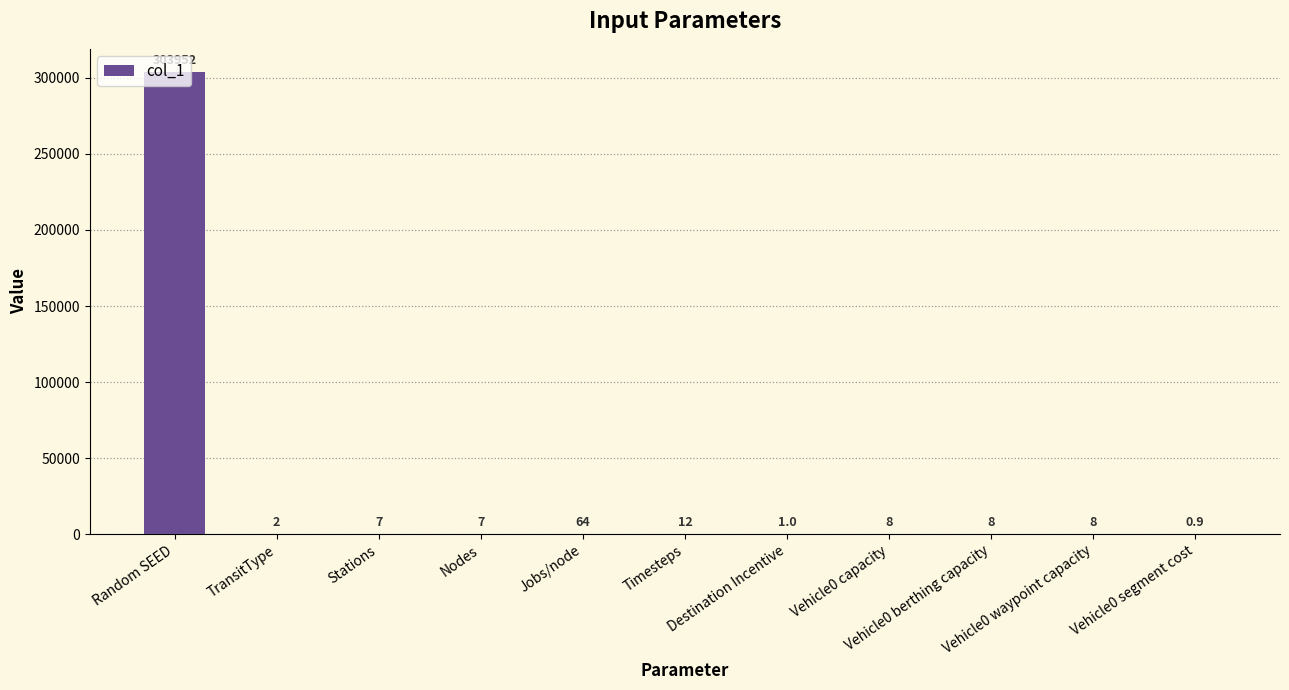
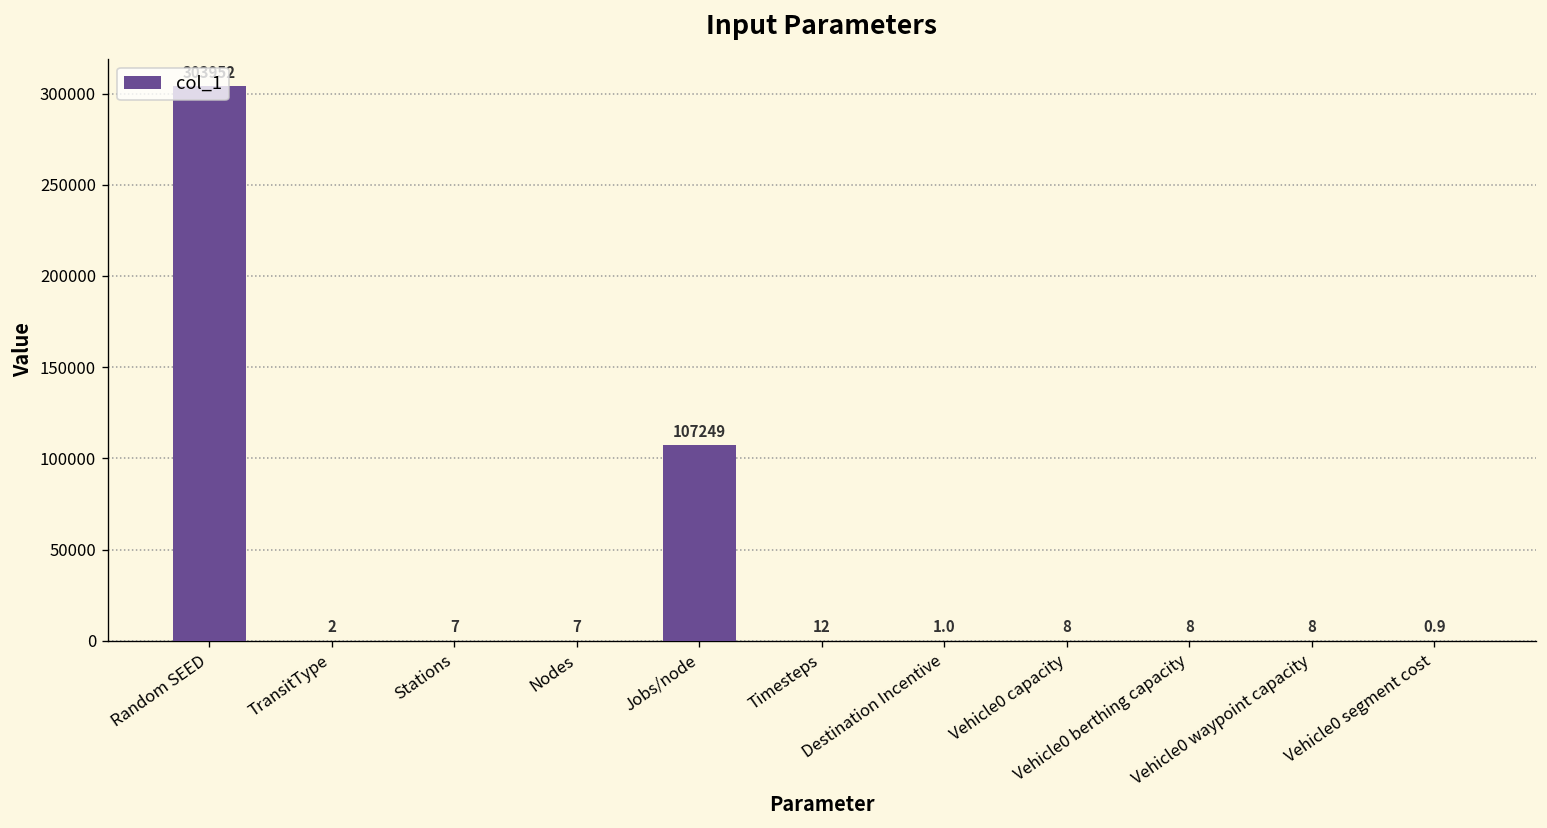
Jobs/node: 64 -> 107249
